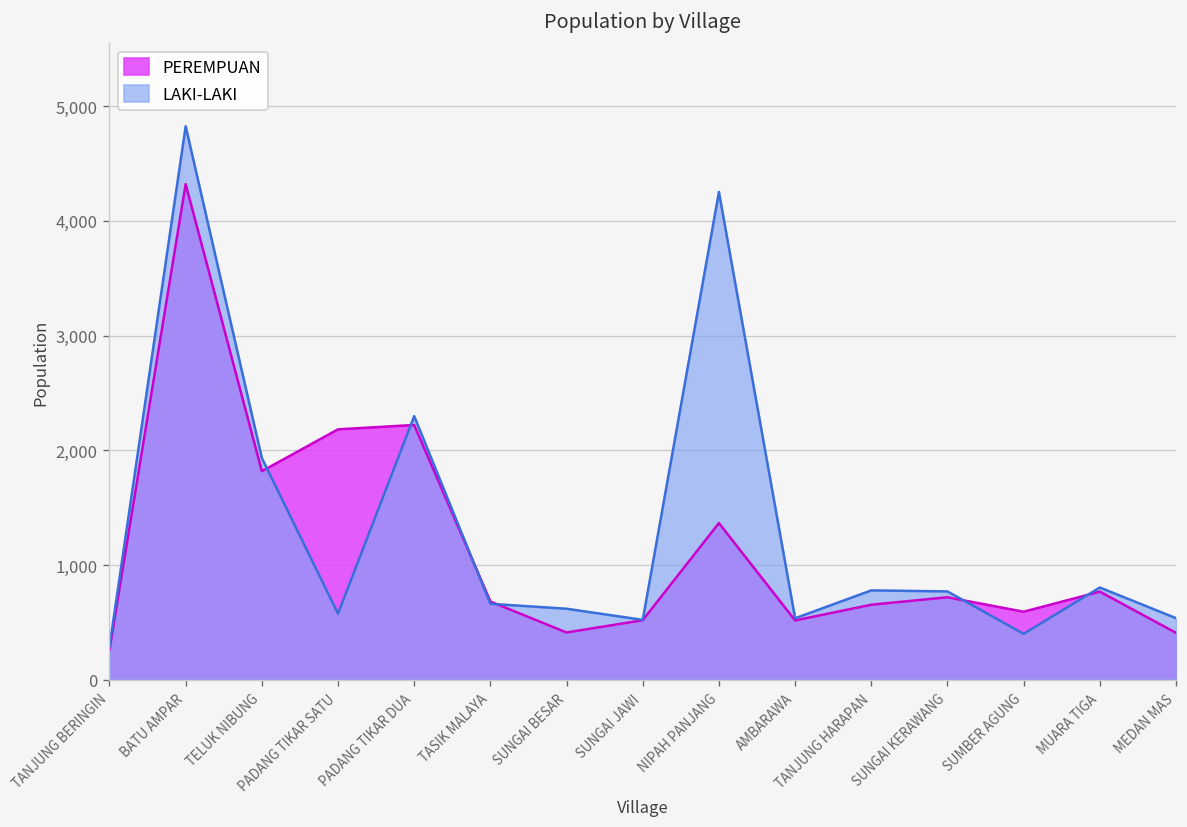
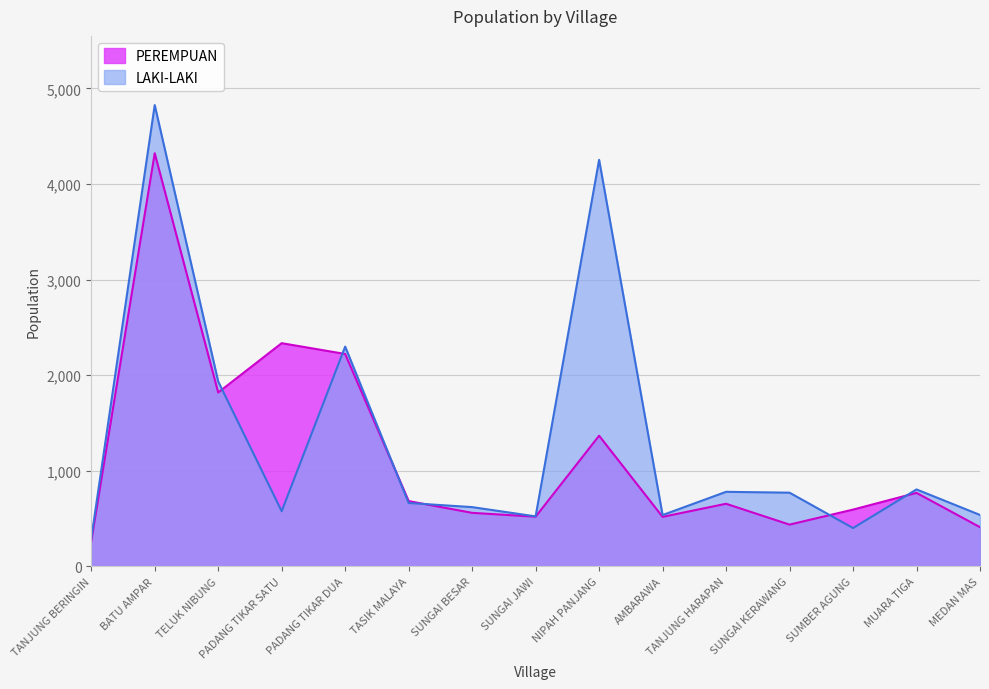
PEREMPUAN, PADANG TIKAR SATU: 2,200 -> 2,300
PEREMPUAN, SUNGAI BESAR: 400 -> 600
PEREMPUAN, SUNGAI KERAWANG: 700 -> 400
